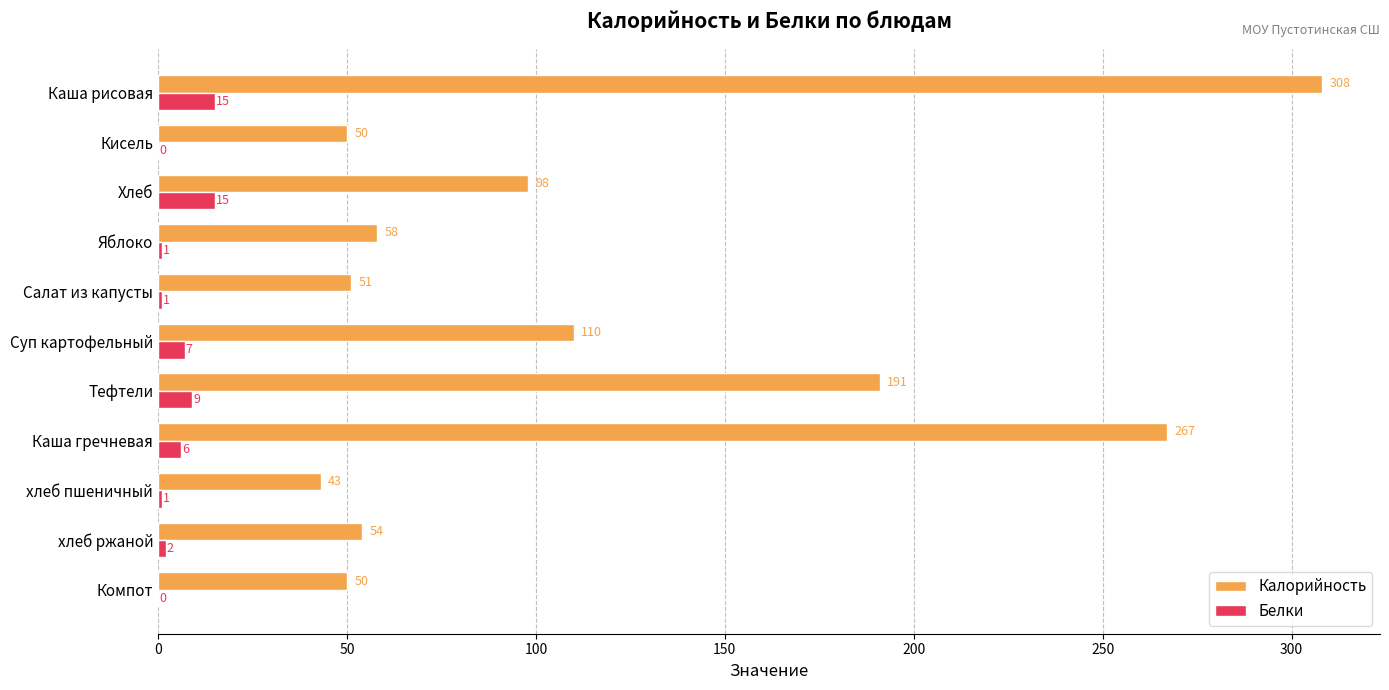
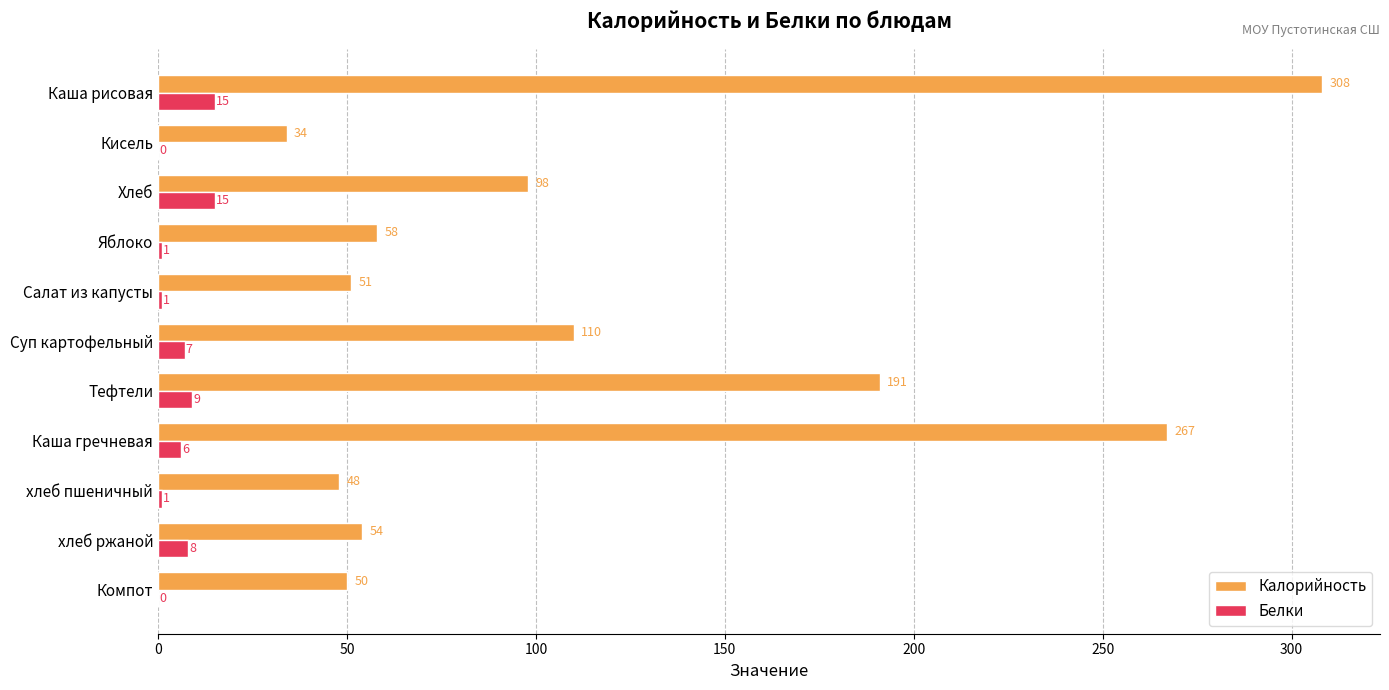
Калорийность, Кисель: 50 -> 34
Калорийность, хлеб пшеничный: 43 -> 48
Белки, хлеб ржаной: 2 -> 8
